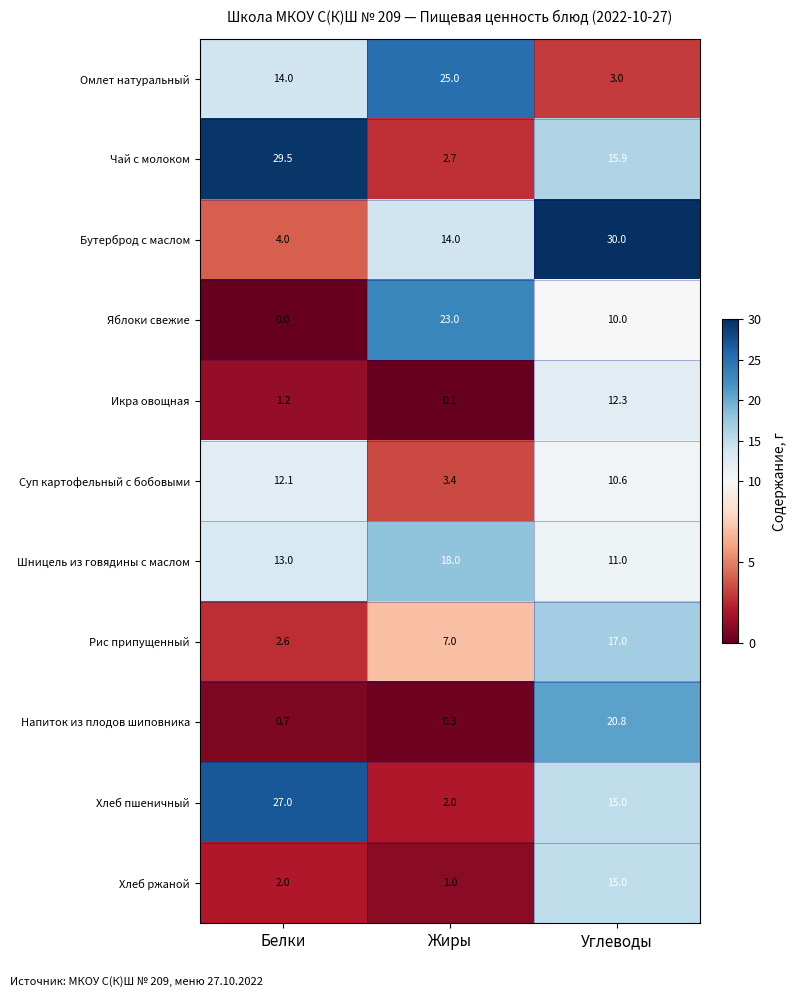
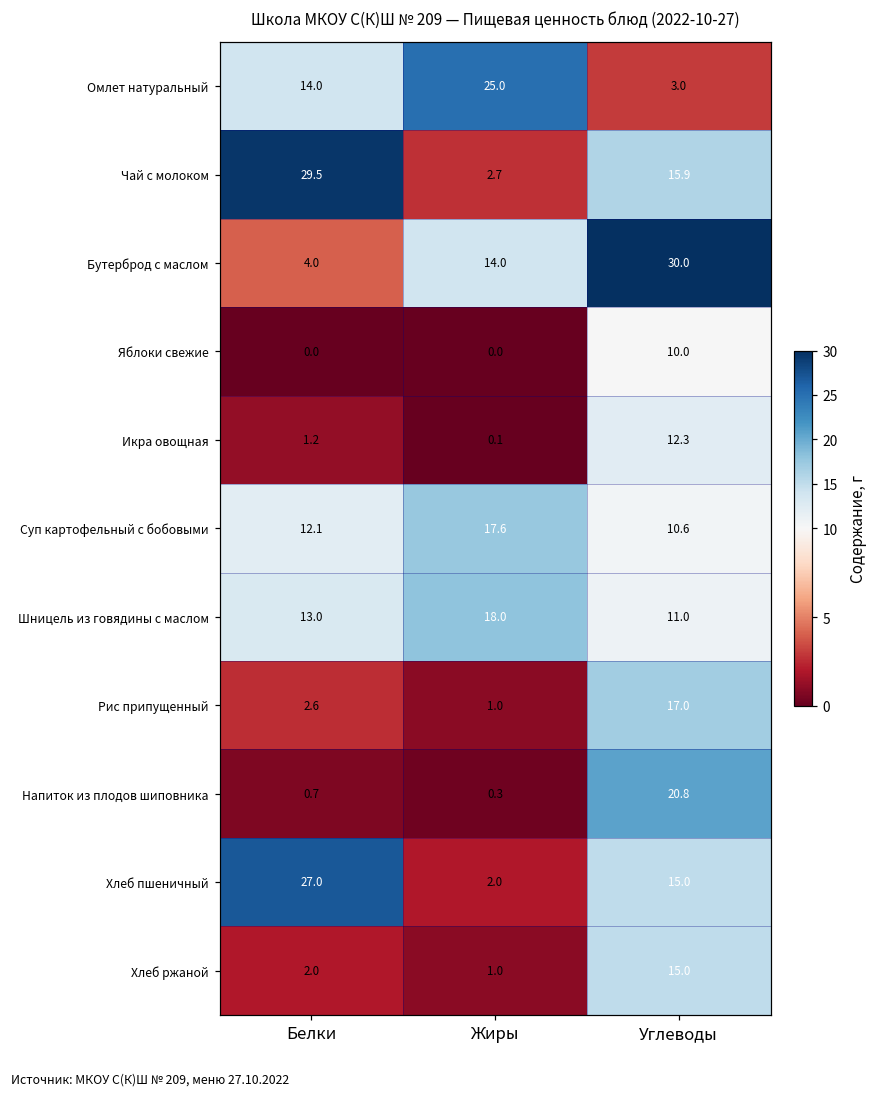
Яблоки свежие, Жиры: 23.0 -> 0.0
Суп картофельный с бобовыми, Жиры: 3.4 -> 17.6
Рис припущенный, Жиры: 7.0 -> 1.0
